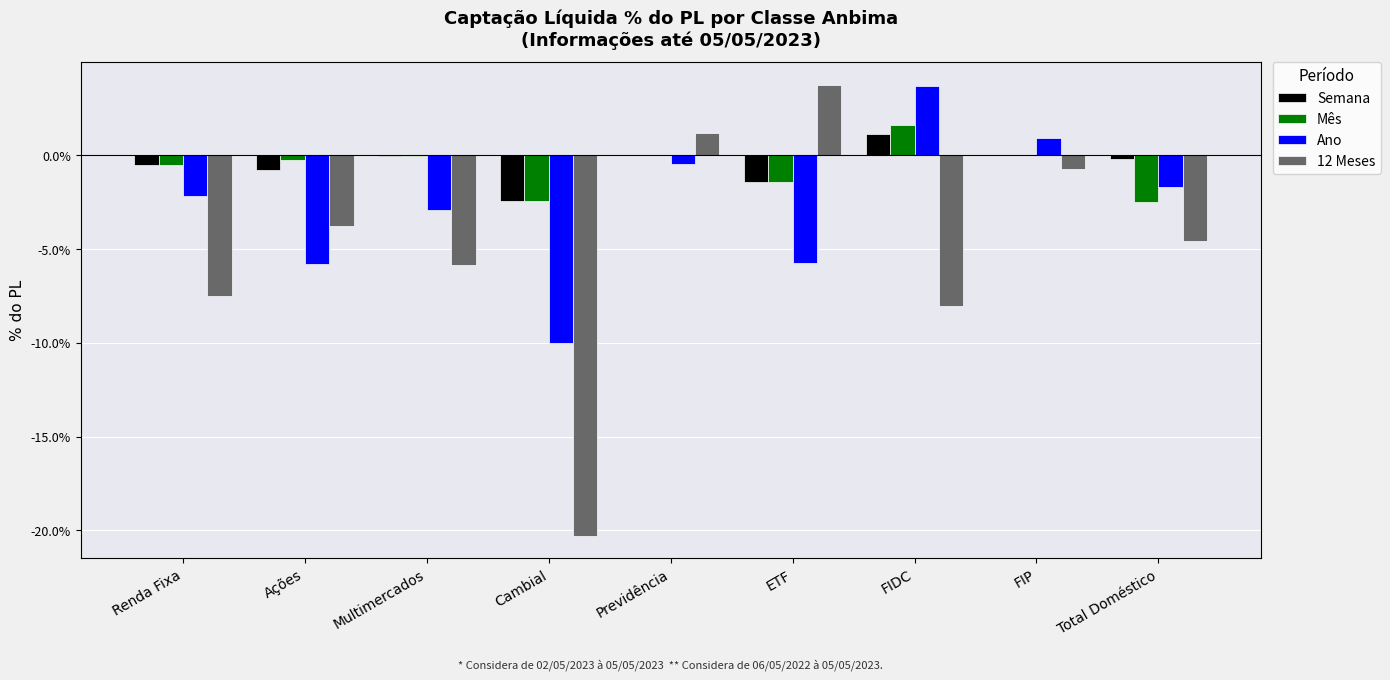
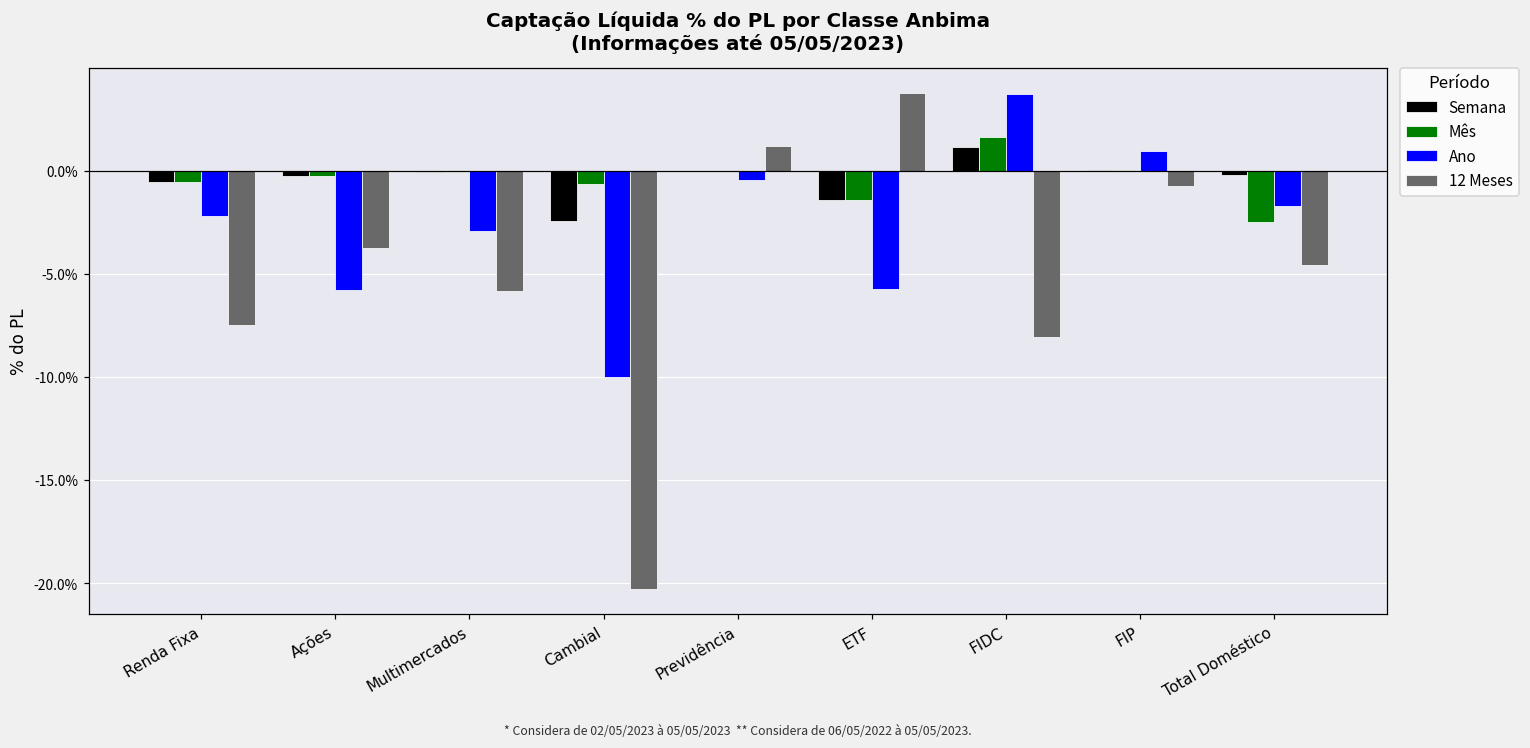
Semana, Ações: -0.8% -> -0.2%
Mês, Cambial: -2.4% -> -0.6%
